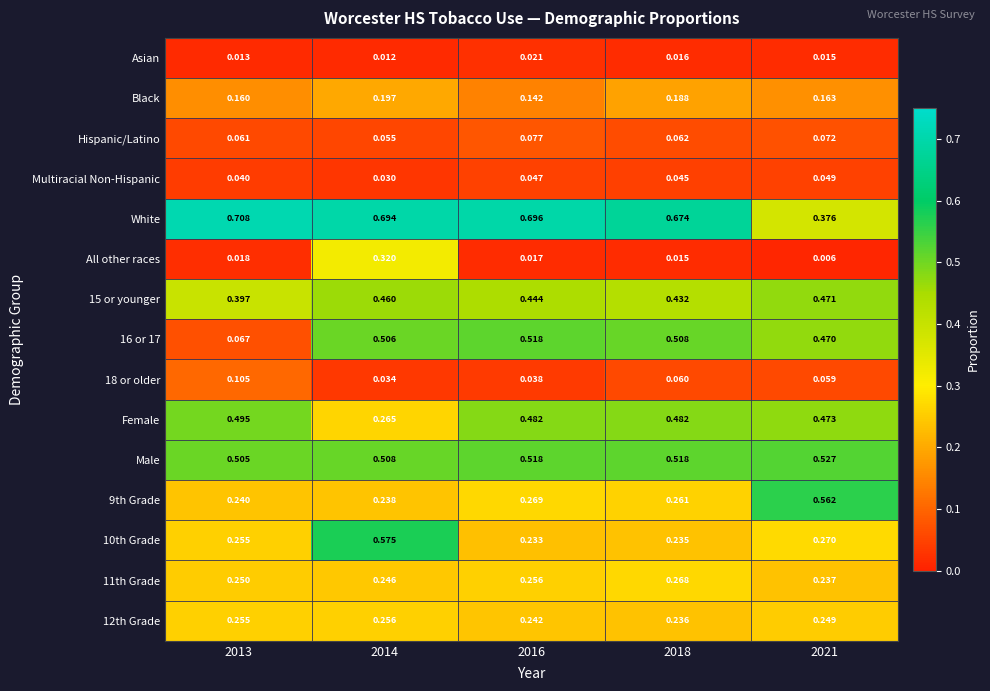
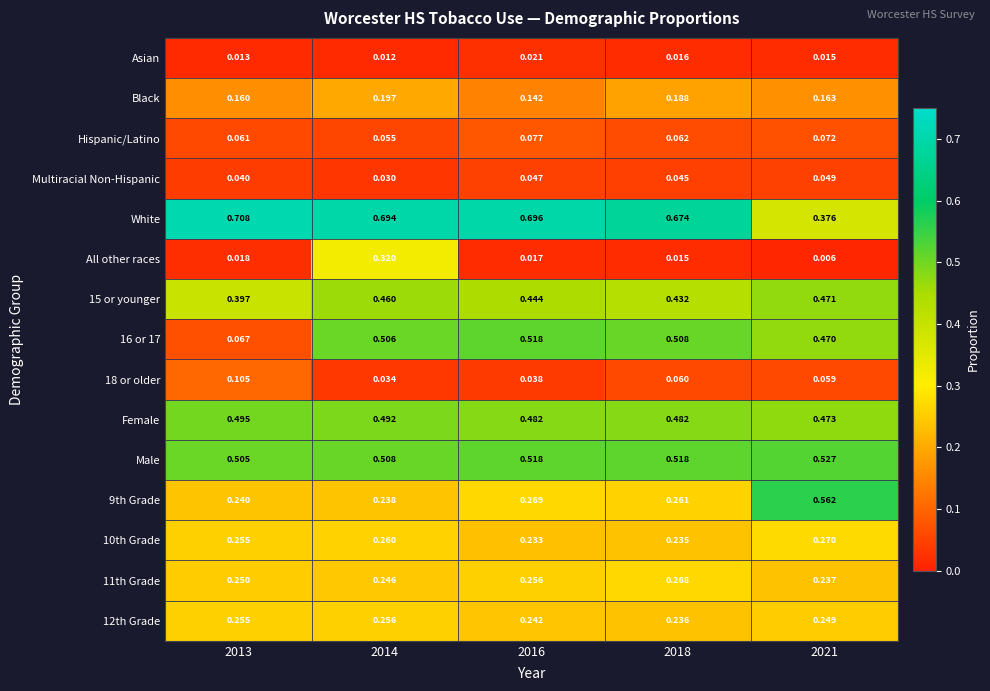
Female, 2014: 0.265 -> 0.492
10th Grade, 2014: 0.575 -> 0.260
